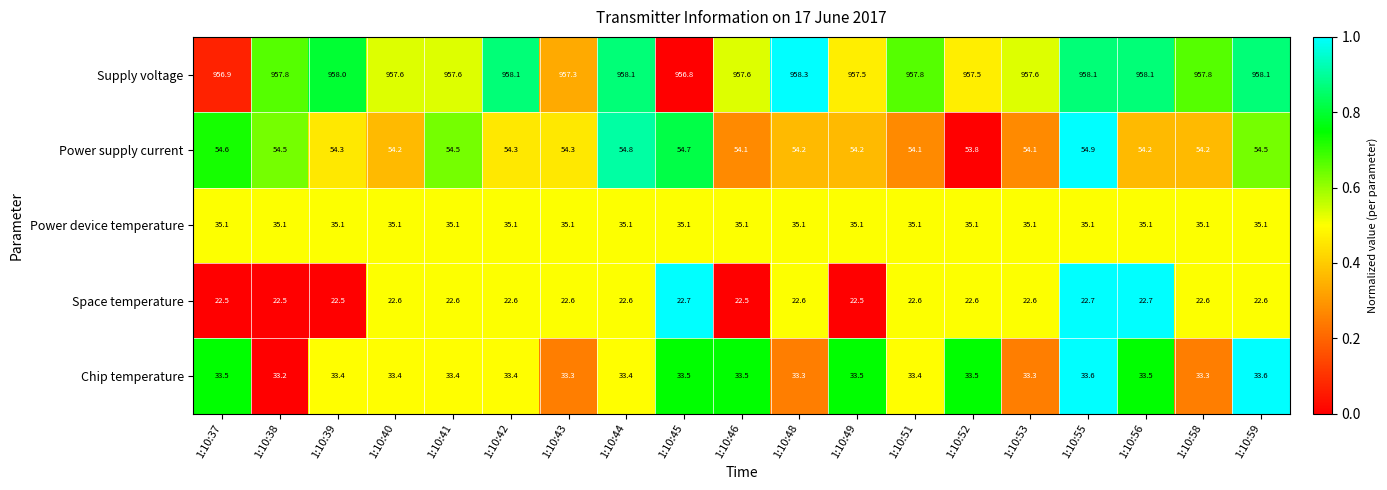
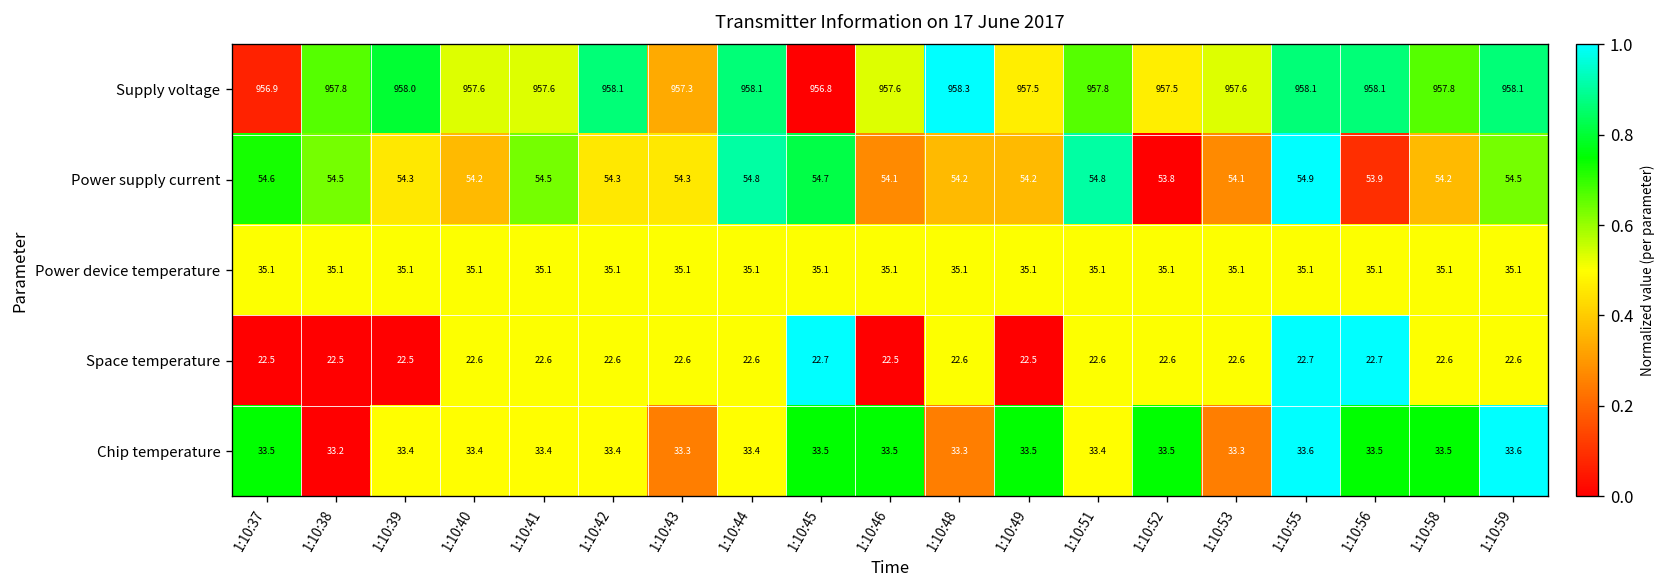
Power supply current, 1:10:51: 54.1 -> 54.8
Power supply current, 1:10:56: 54.2 -> 53.9
Chip temperature, 1:10:58: 33.3 -> 33.5
